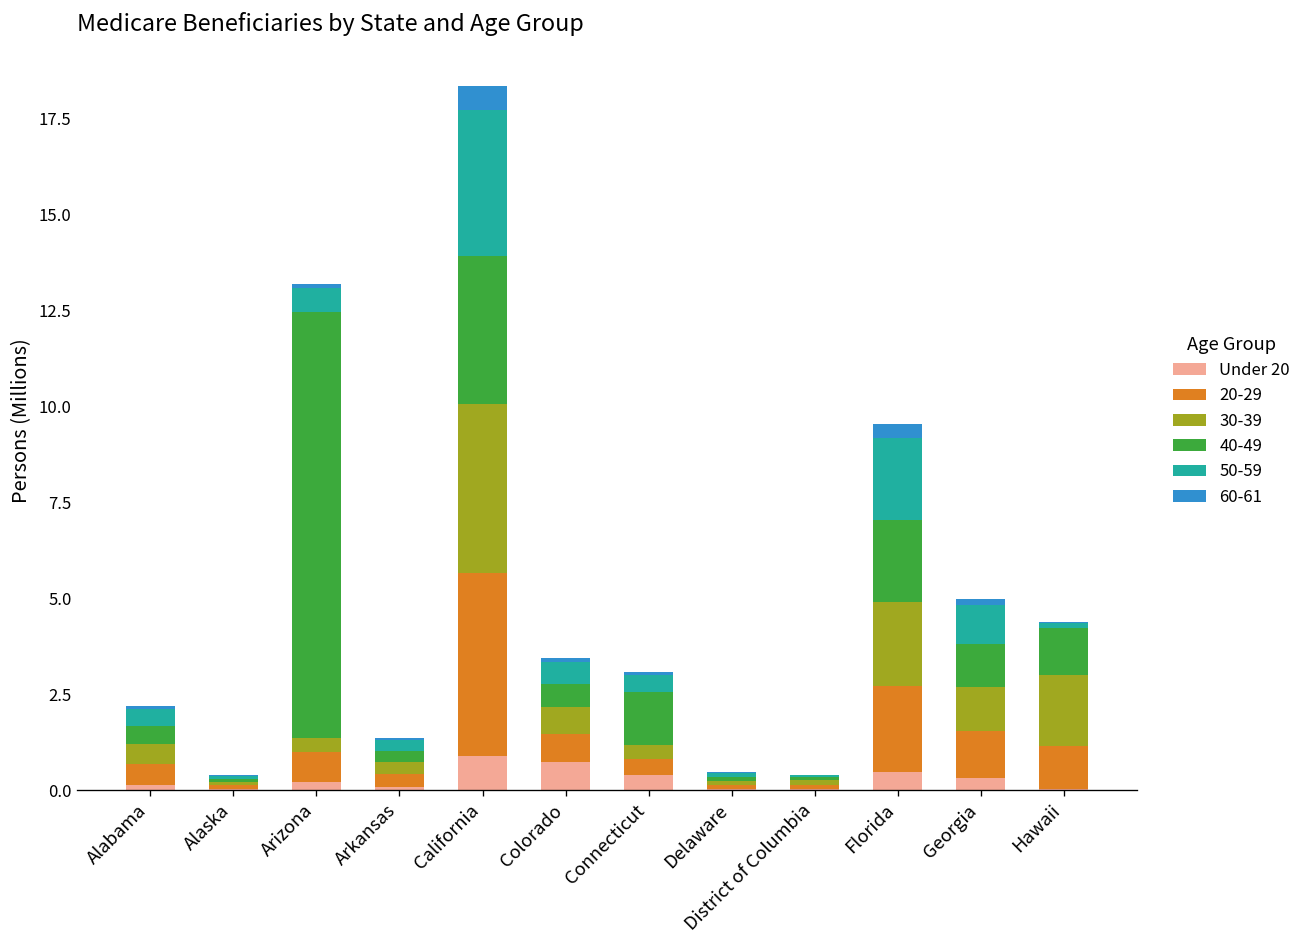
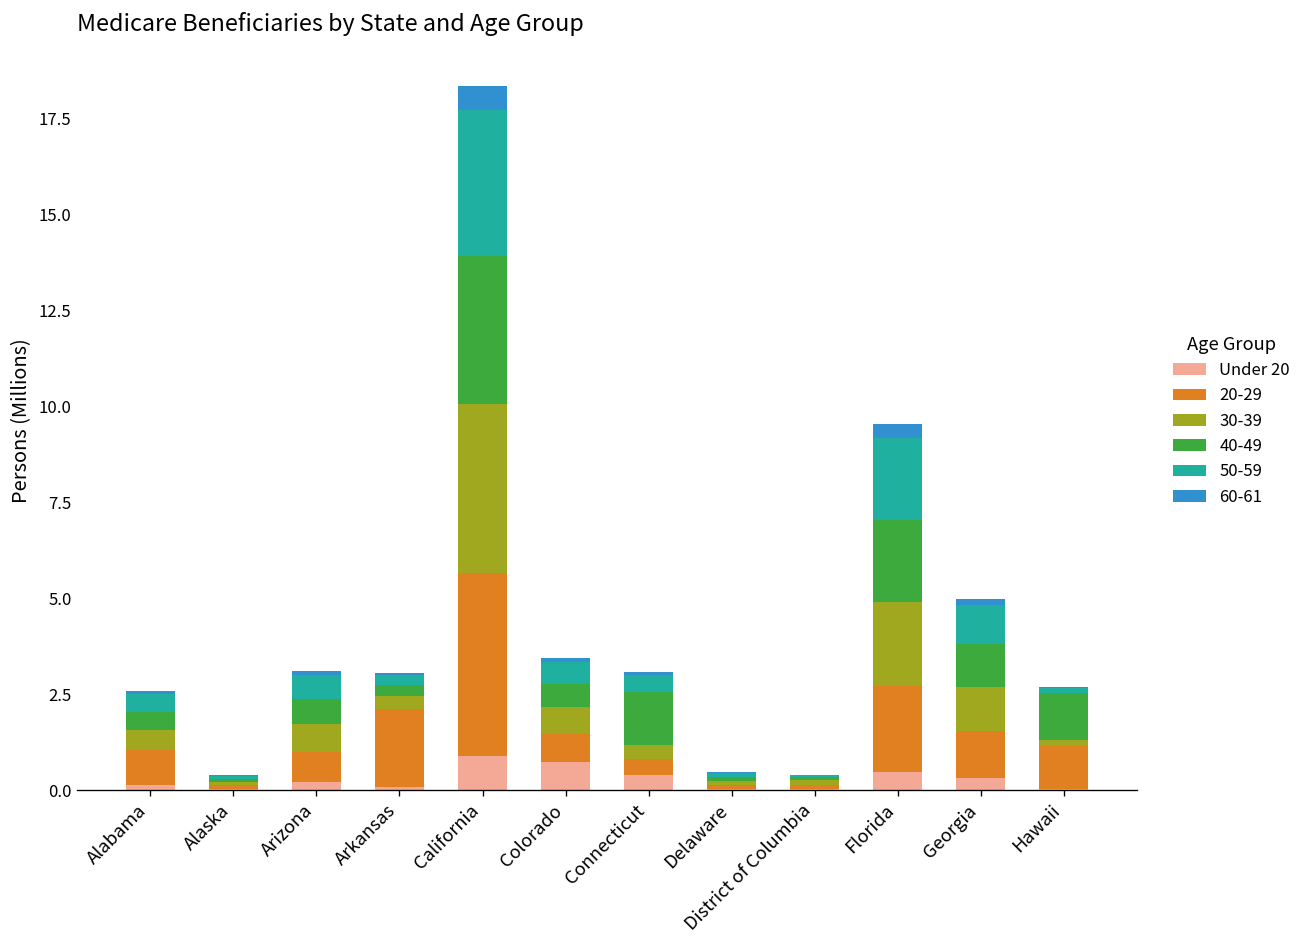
20-29, Alabama: 0.5 -> 0.9
30-39, Arizona: 0.3 -> 0.7
40-49, Arizona: 11.1 -> 0.7
20-29, Arkansas: 0.3 -> 2.0
30-39, Hawaii: 1.9 -> 0.2
